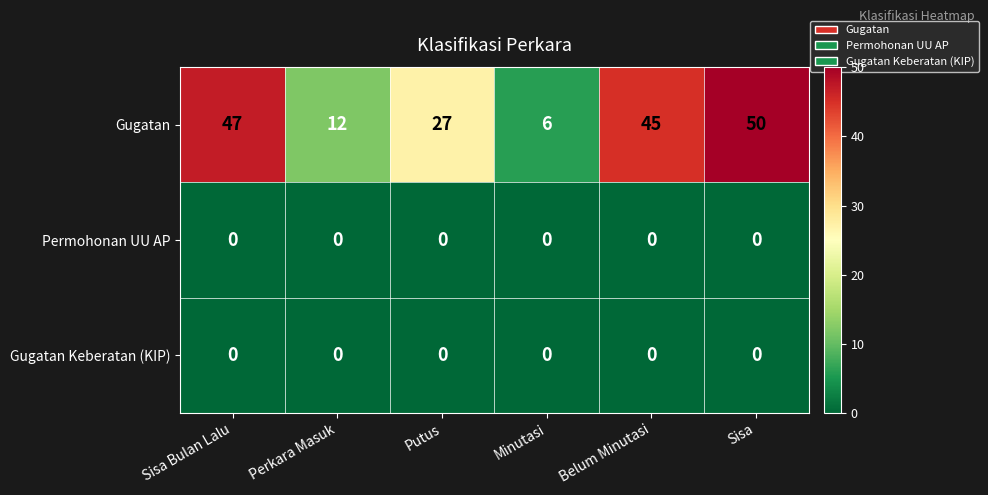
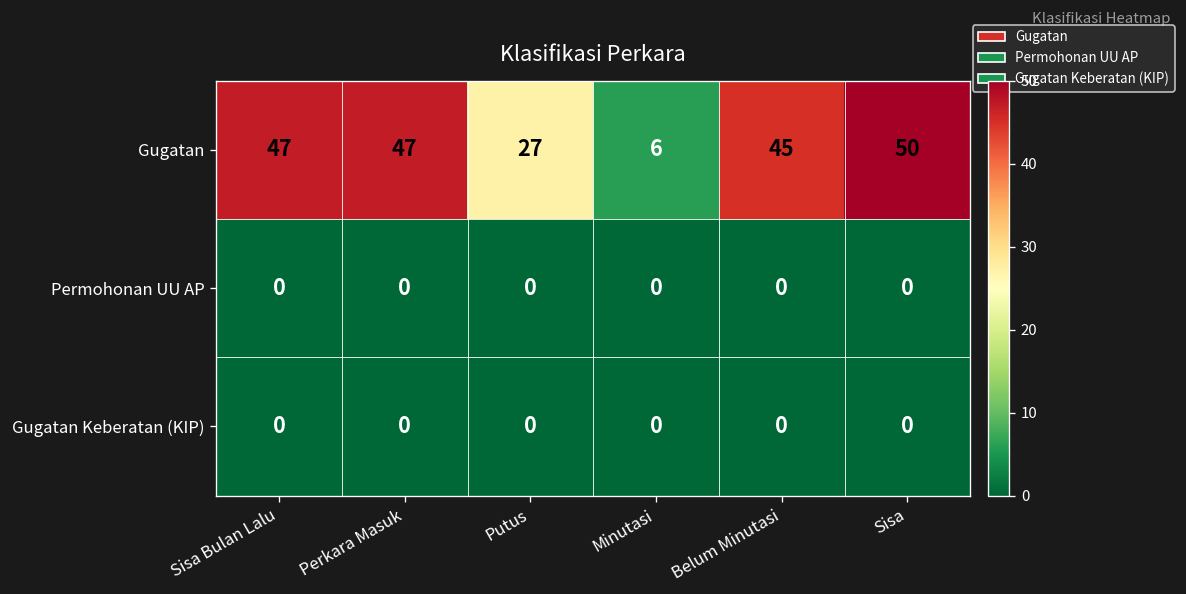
Gugatan, Perkara Masuk: 12 -> 47
